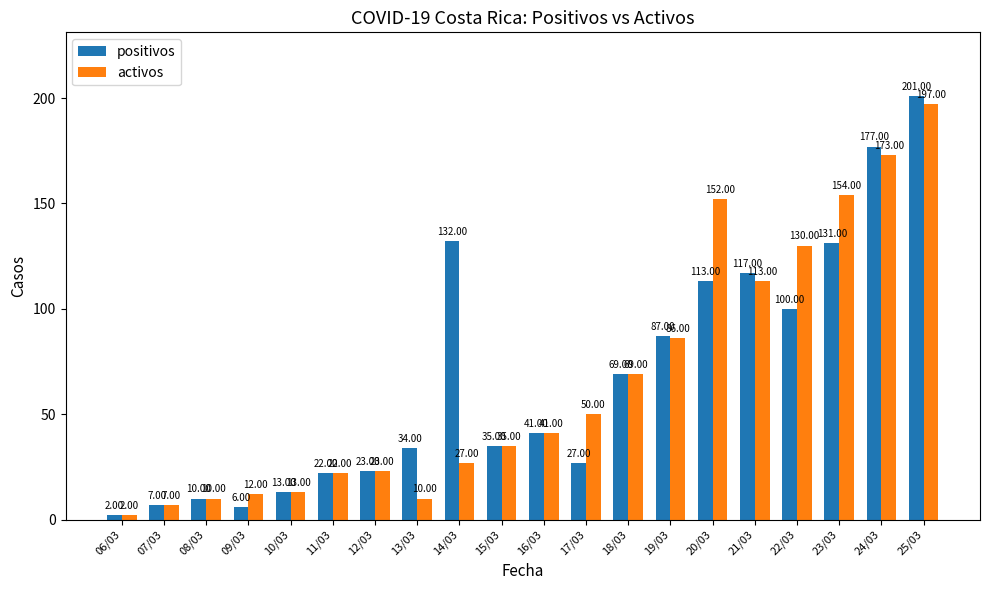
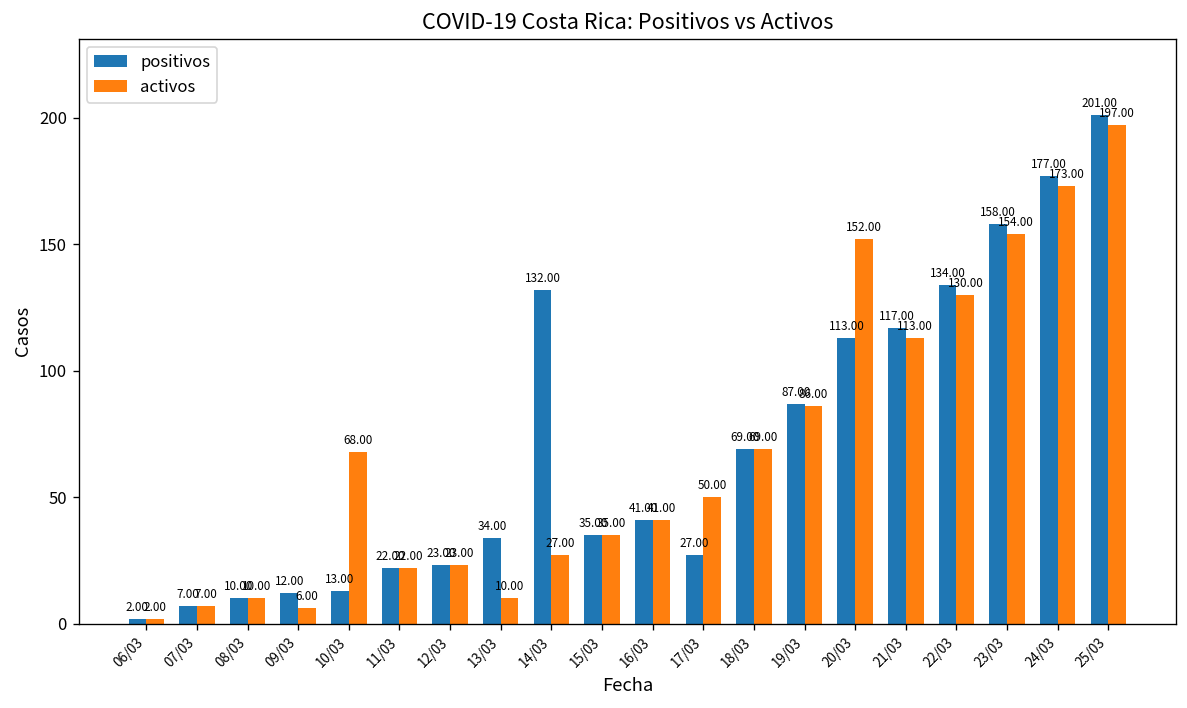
positivos, 09/03: 6.00 -> 12.00
activos, 09/03: 12.00 -> 6.00
activos, 10/03: 13.00 -> 68.00
positivos, 22/03: 100.00 -> 134.00
positivos, 23/03: 131.00 -> 158.00
